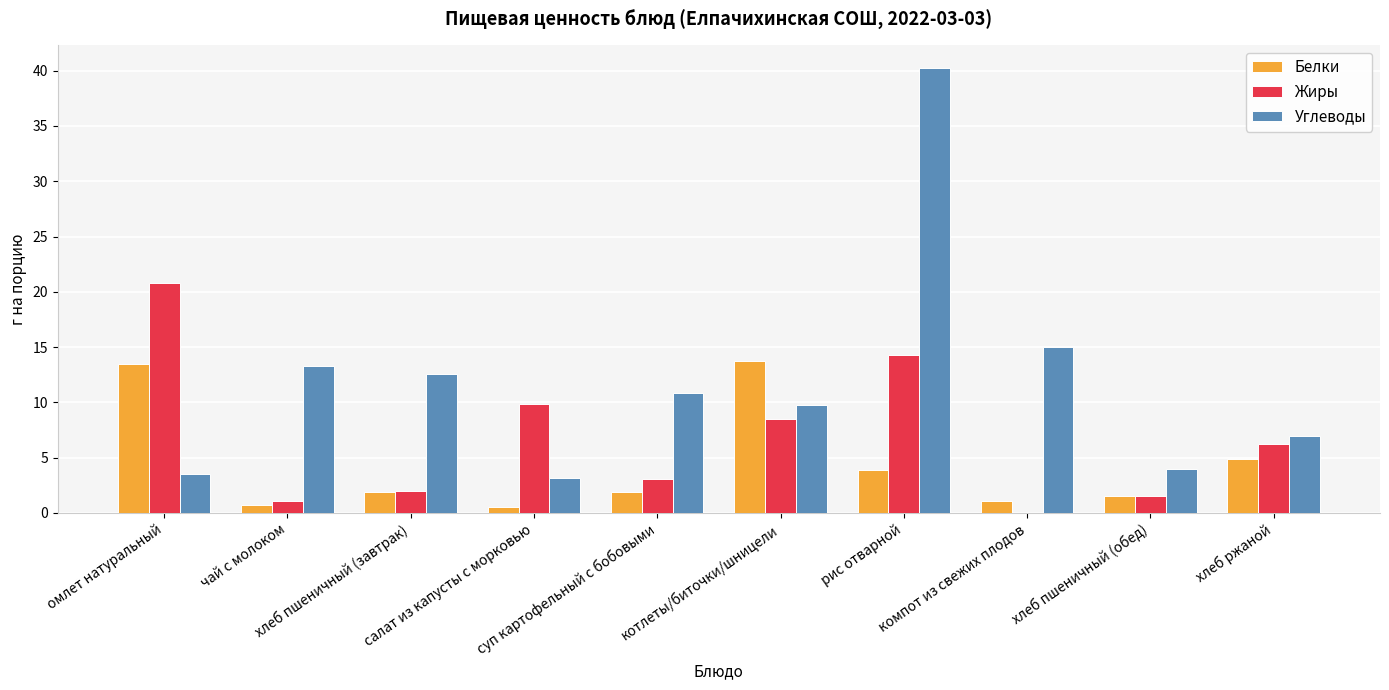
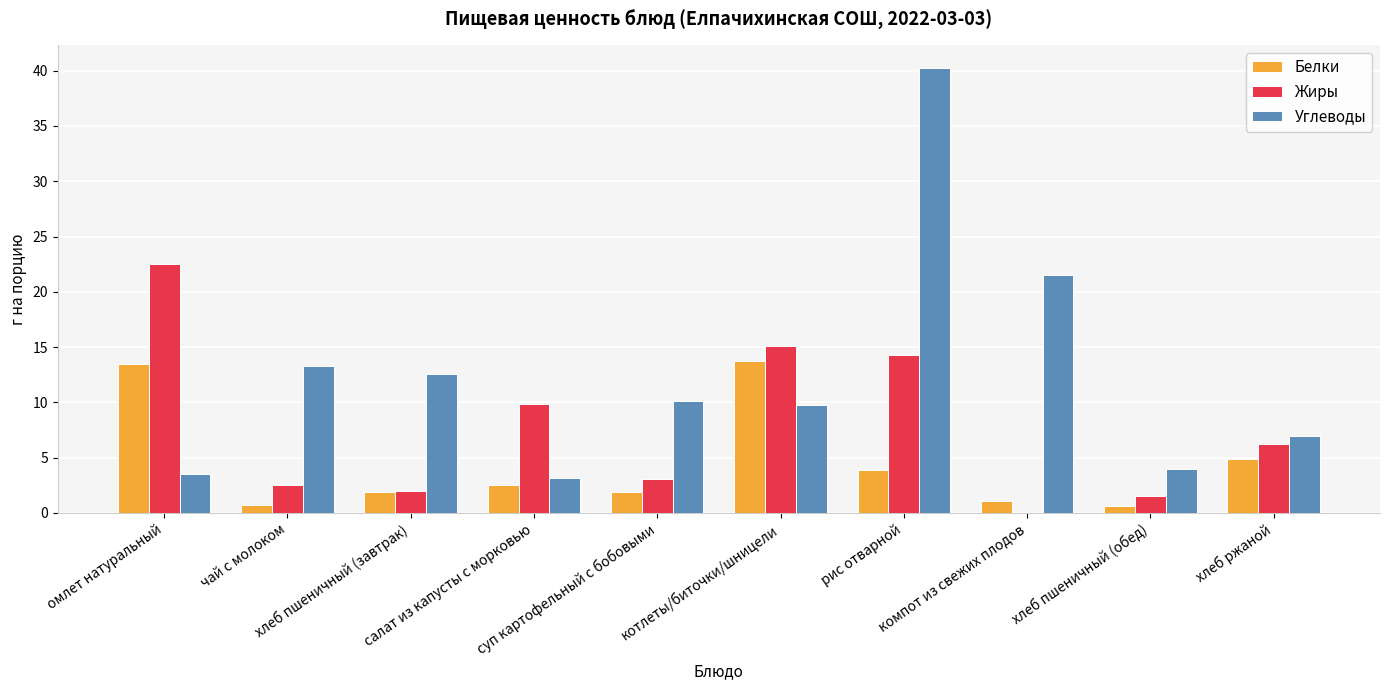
Жиры, омлет натуральный: 20.8 -> 22.5
Жиры, чай с молоком: 1.1 -> 2.6
Белки, салат из капусты с морковью: 0.5 -> 2.5
Углеводы, суп картофельный с бобовыми: 10.9 -> 10.1
Жиры, котлеты/биточки/шницели: 8.5 -> 15.1
Углеводы, компот из свежих плодов: 15.0 -> 21.5
Белки, хлеб пшеничный (обед): 1.5 -> 0.7
